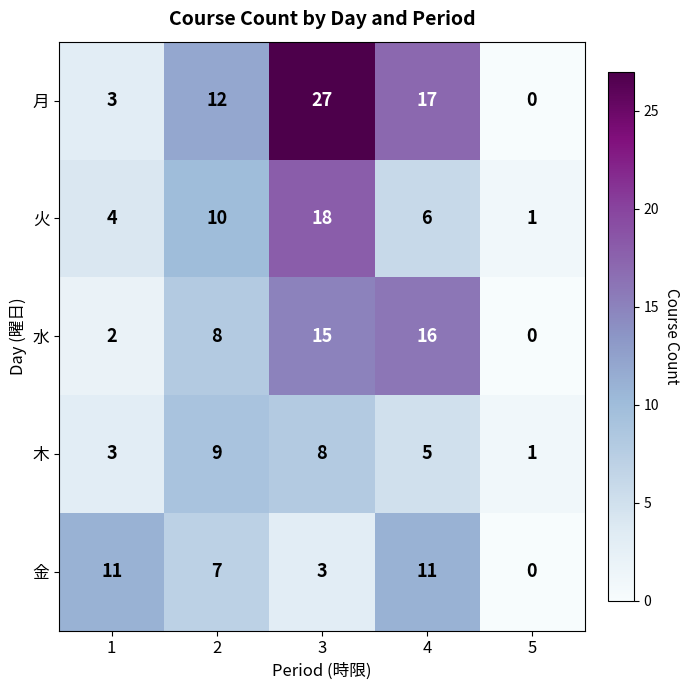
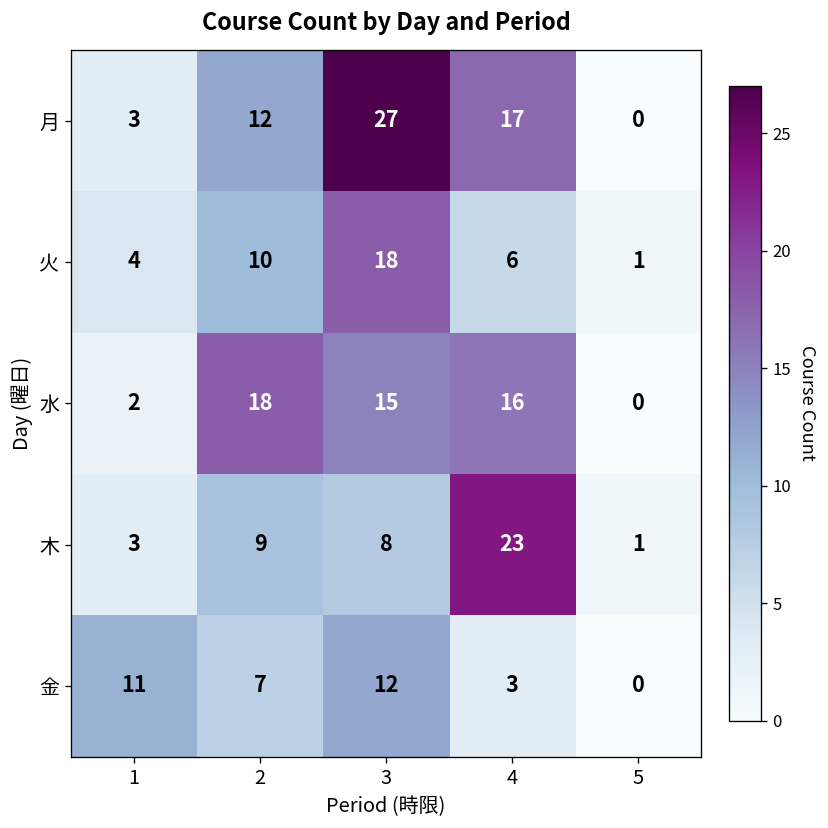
水, 2: 8 -> 18
木, 4: 5 -> 23
金, 3: 3 -> 12
金, 4: 11 -> 3
